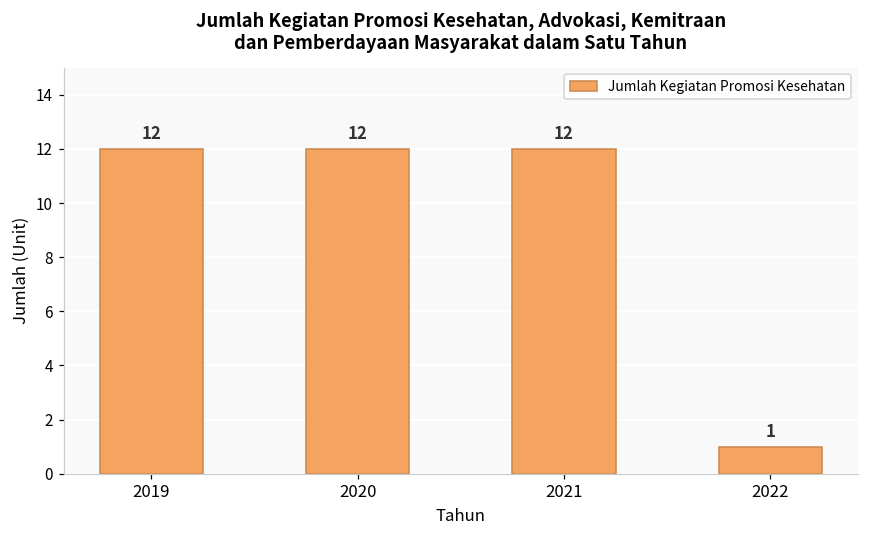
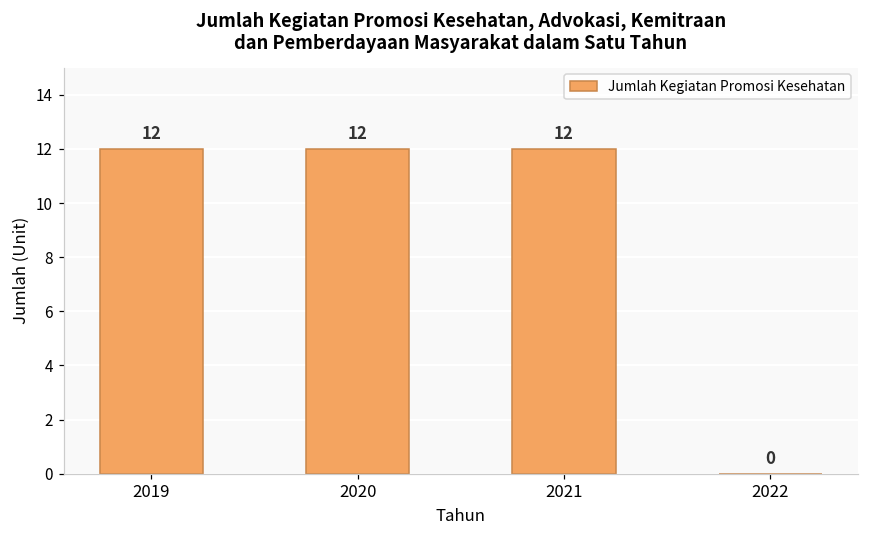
2022: 1 -> 0
